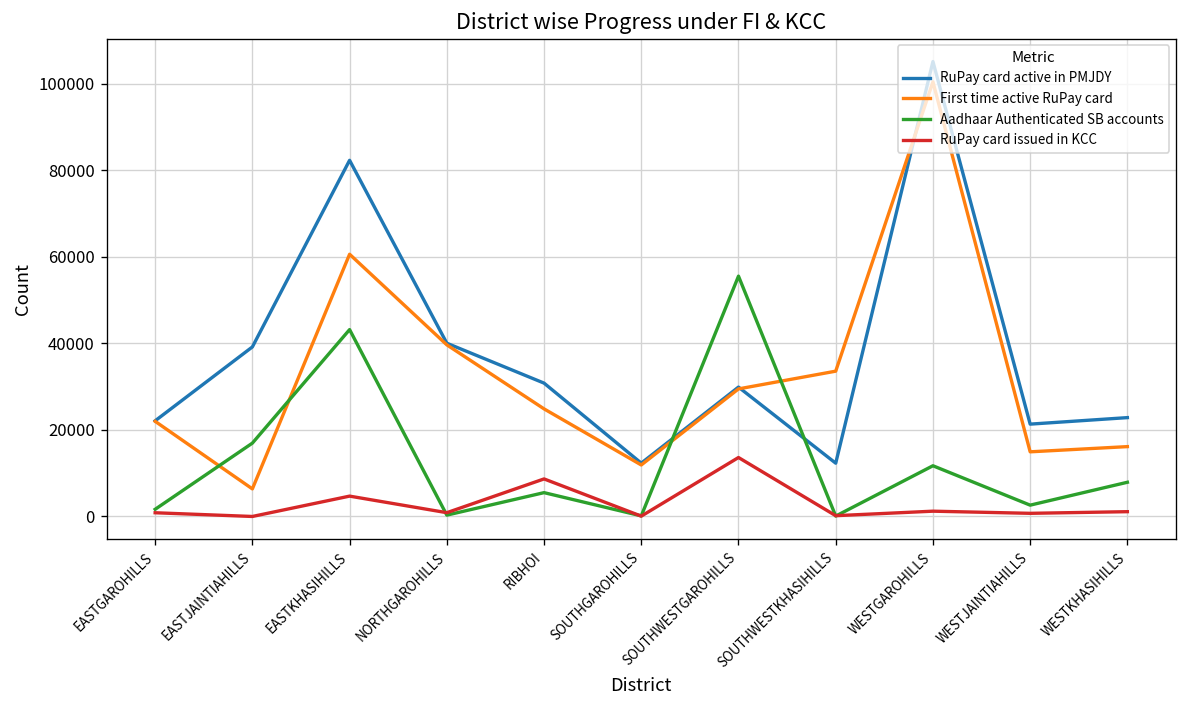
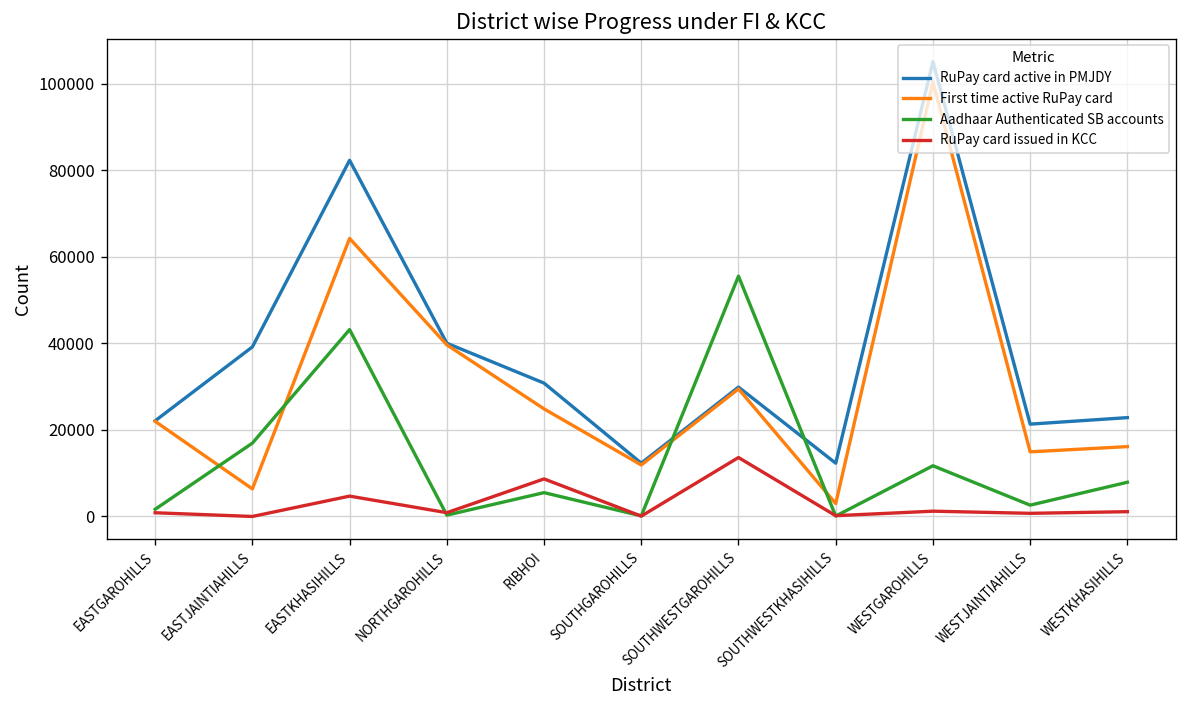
First time active RuPay card, EASTKHASIHILLS: 61000 -> 64000
First time active RuPay card, SOUTHWESTKHASIHILLS: 34000 -> 3000
